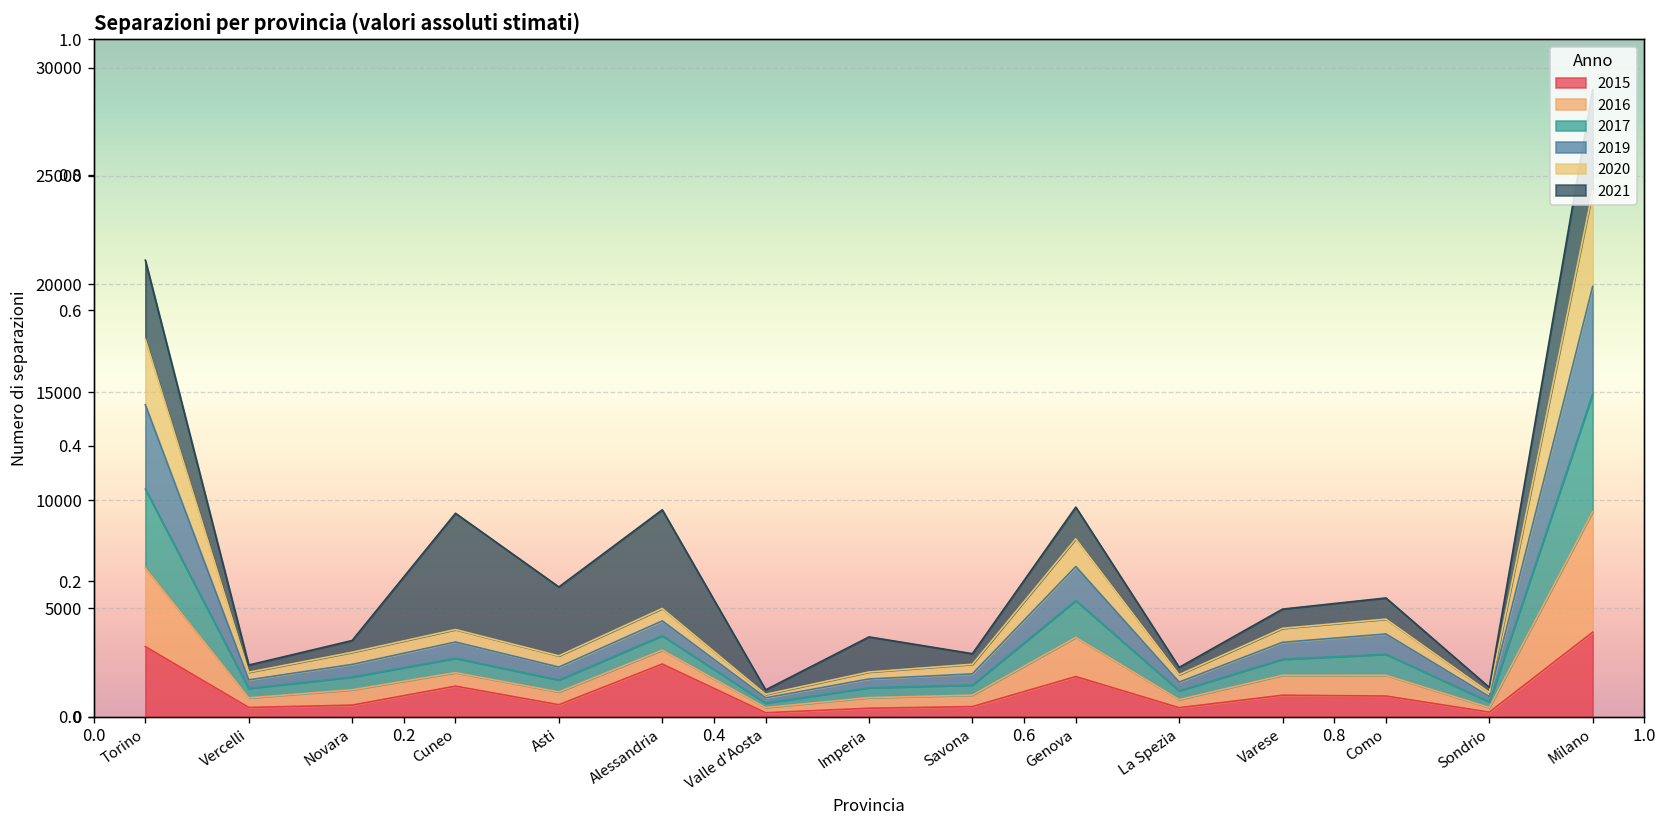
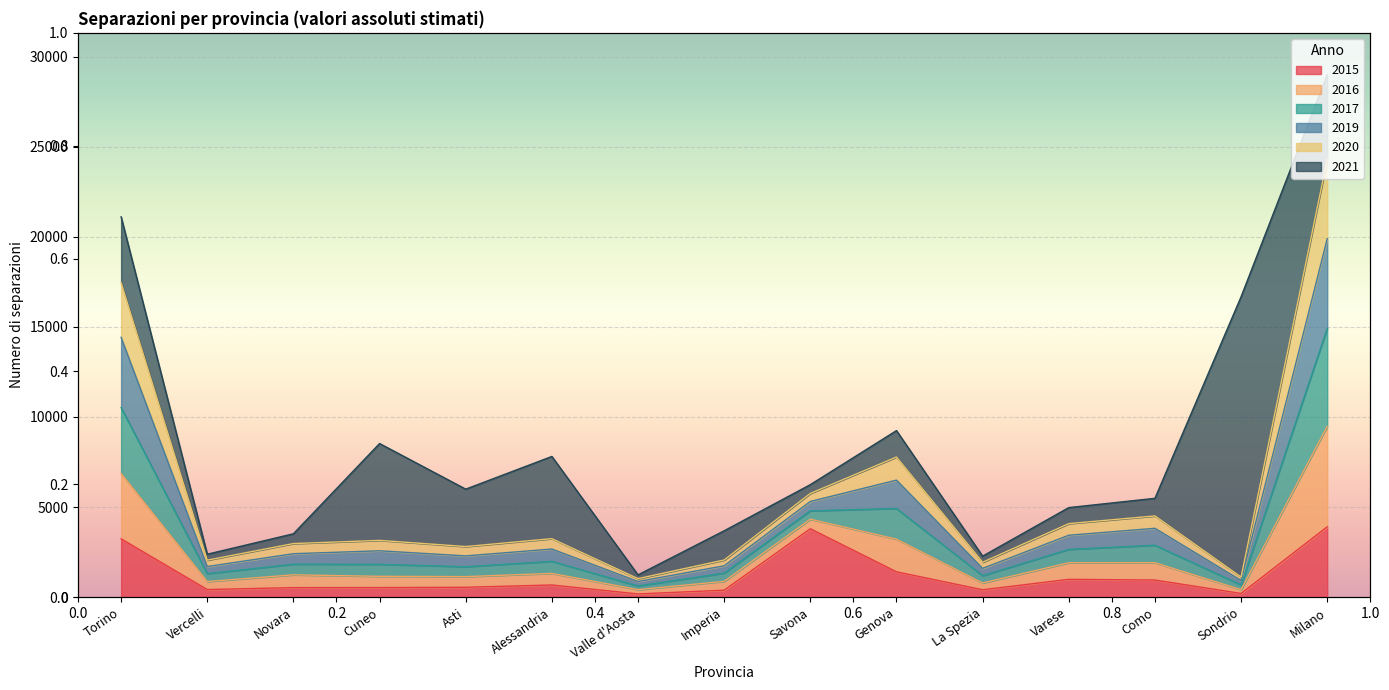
2015, Cuneo: 1400 -> 500
2015, Alessandria: 2400 -> 700
2015, Savona: 500 -> 3800
2015, Genova: 1900 -> 1400
2021, Sondrio: 200 -> 15600
